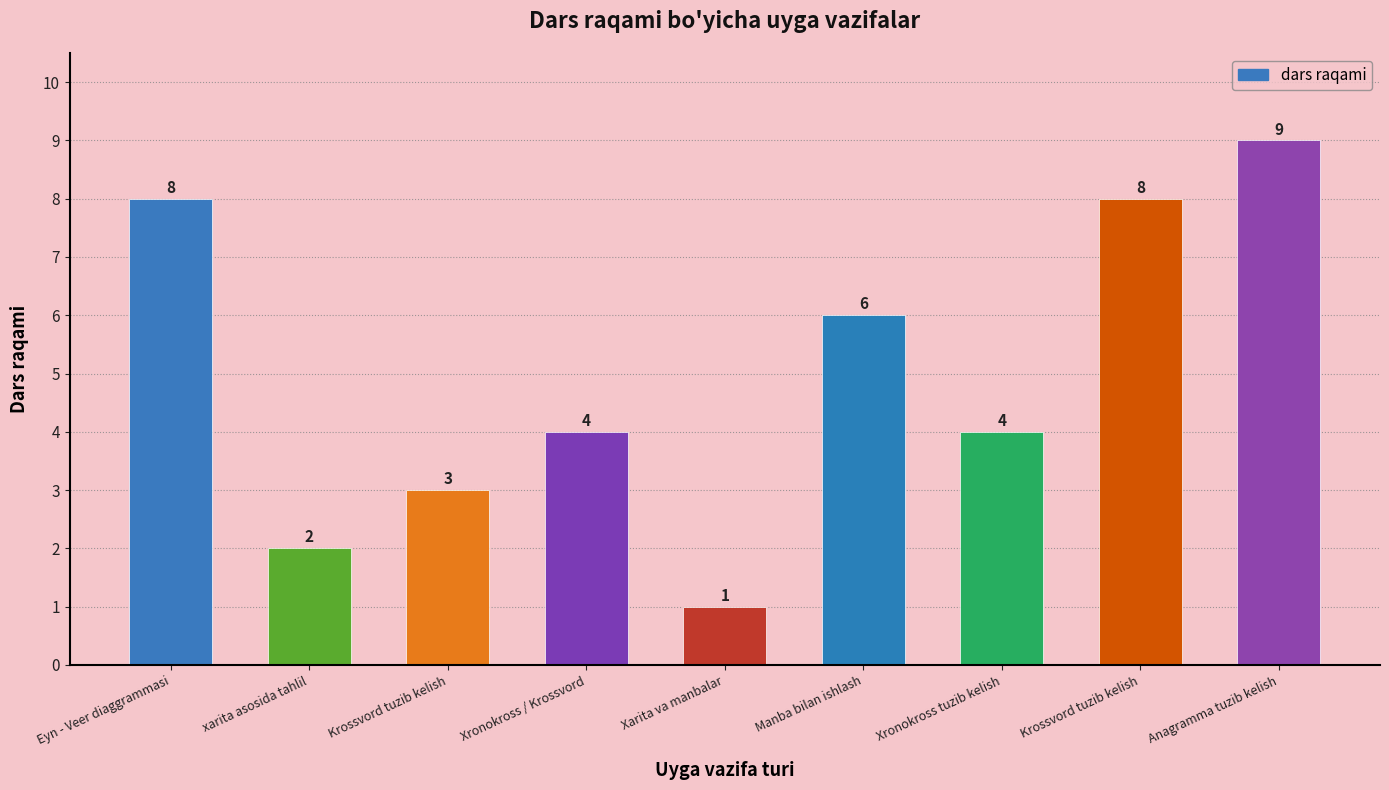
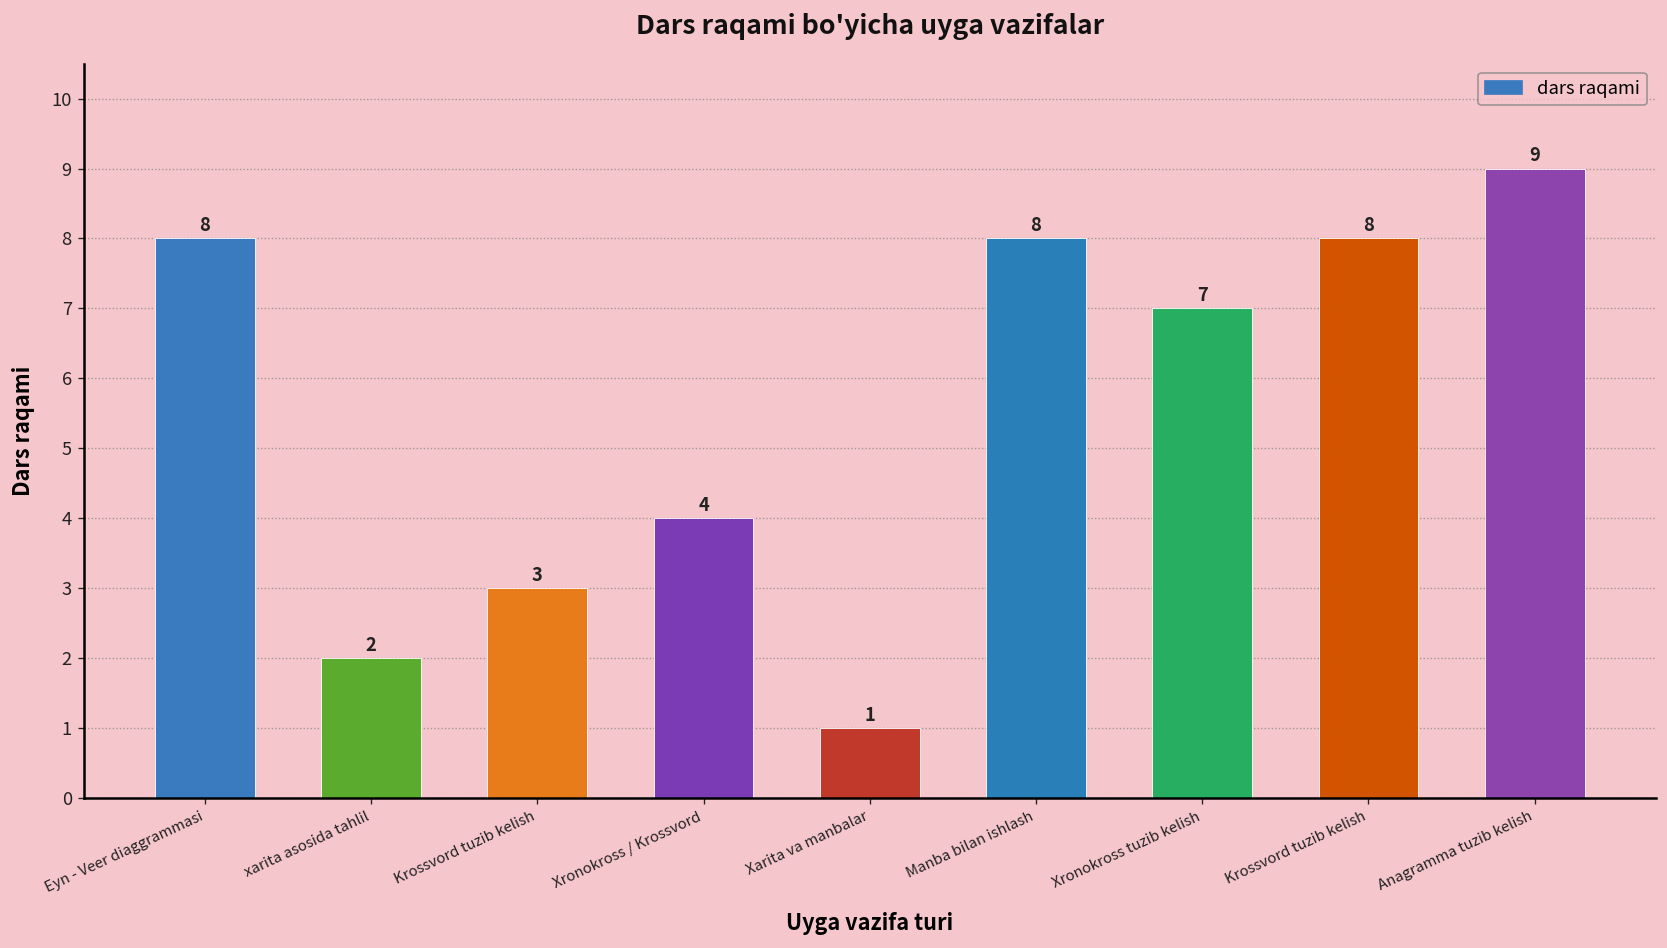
Manba bilan ishlash: 6 -> 8
Xronokross tuzib kelish: 4 -> 7
